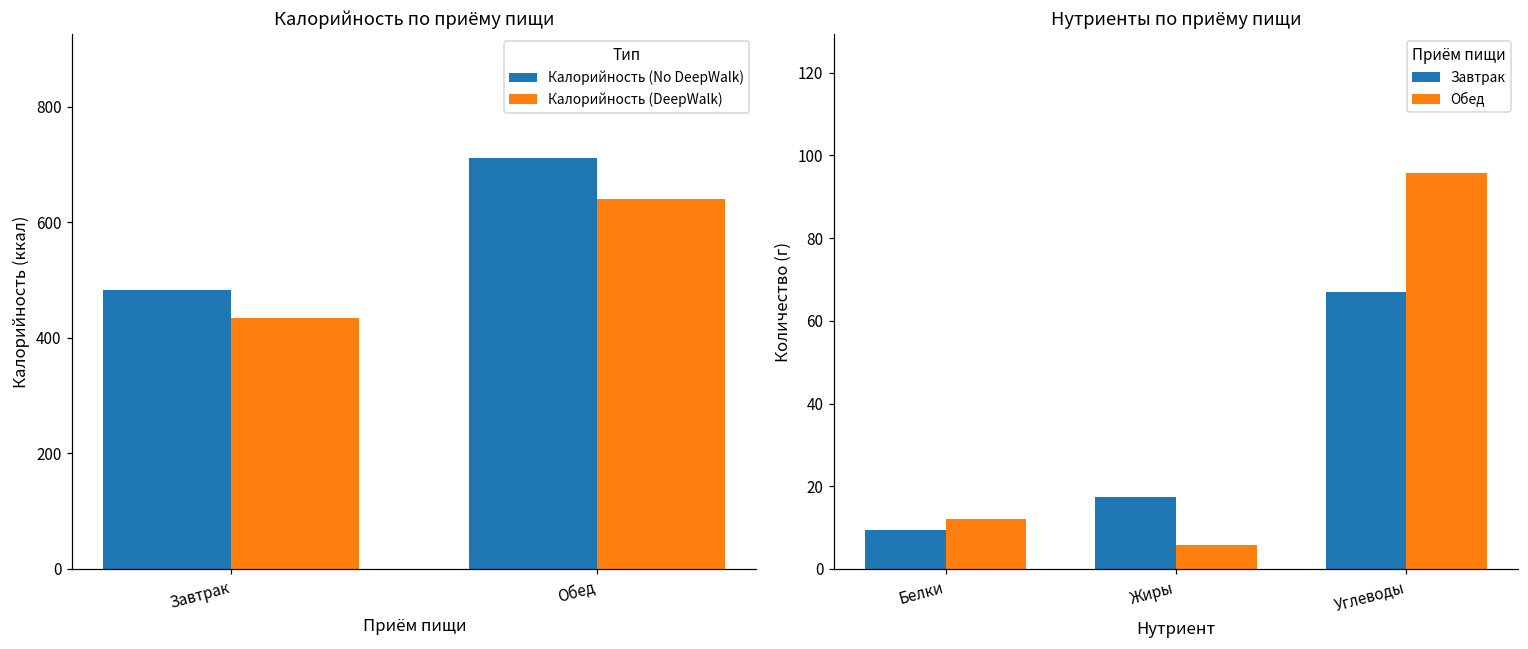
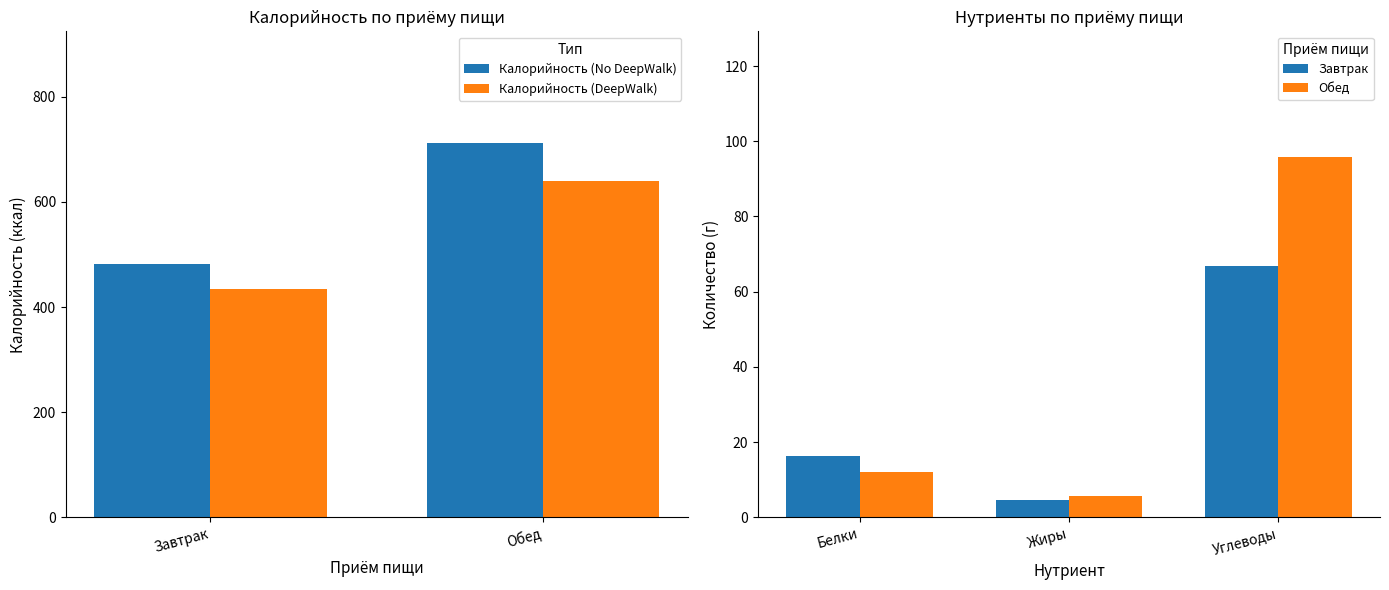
Нутриенты по приёму пищи, Завтрак, Белки: 10 -> 16
Нутриенты по приёму пищи, Завтрак, Жиры: 17 -> 5
